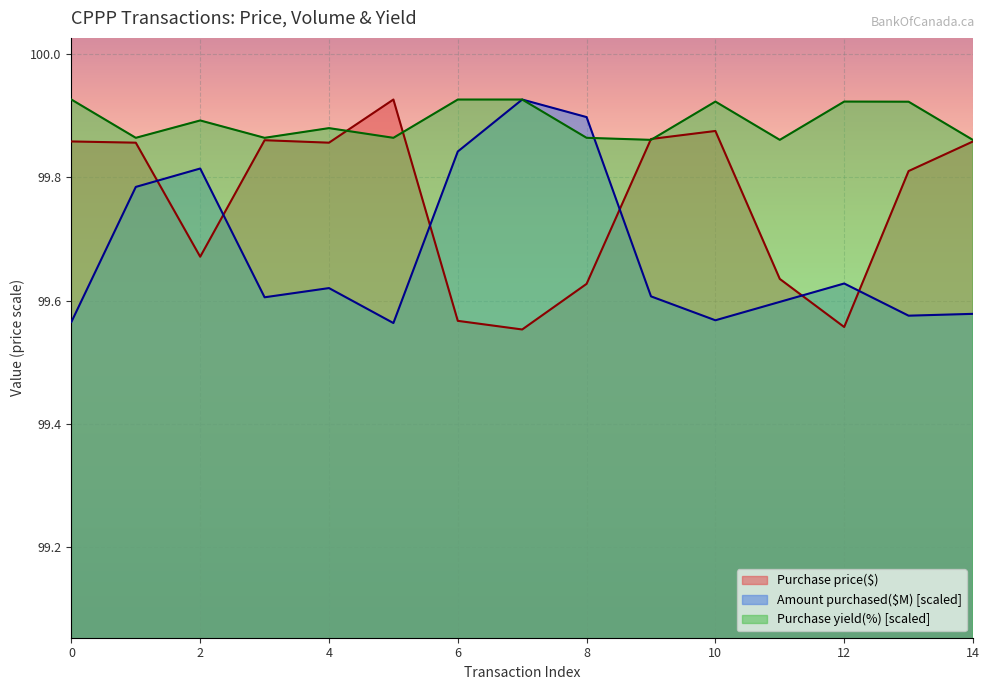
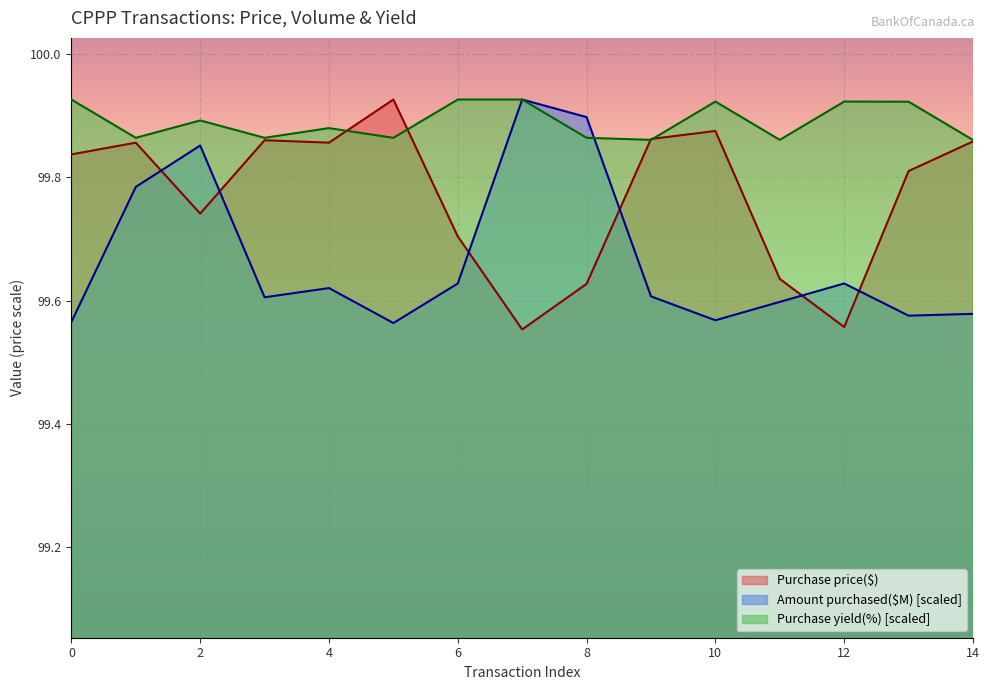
Purchase price($), 0: 99.86 -> 99.84
Purchase price($), 2: 99.67 -> 99.74
Amount purchased($M) [scaled], 2: 99.81 -> 99.85
Purchase price($), 6: 99.57 -> 99.70
Amount purchased($M) [scaled], 6: 99.84 -> 99.63
